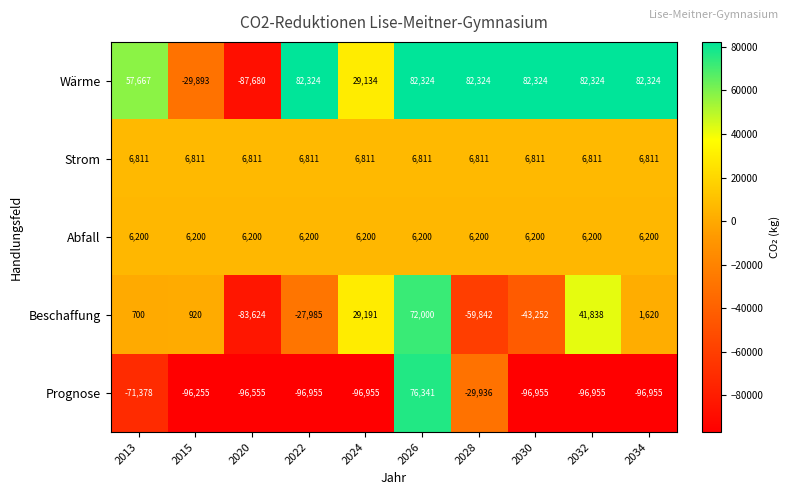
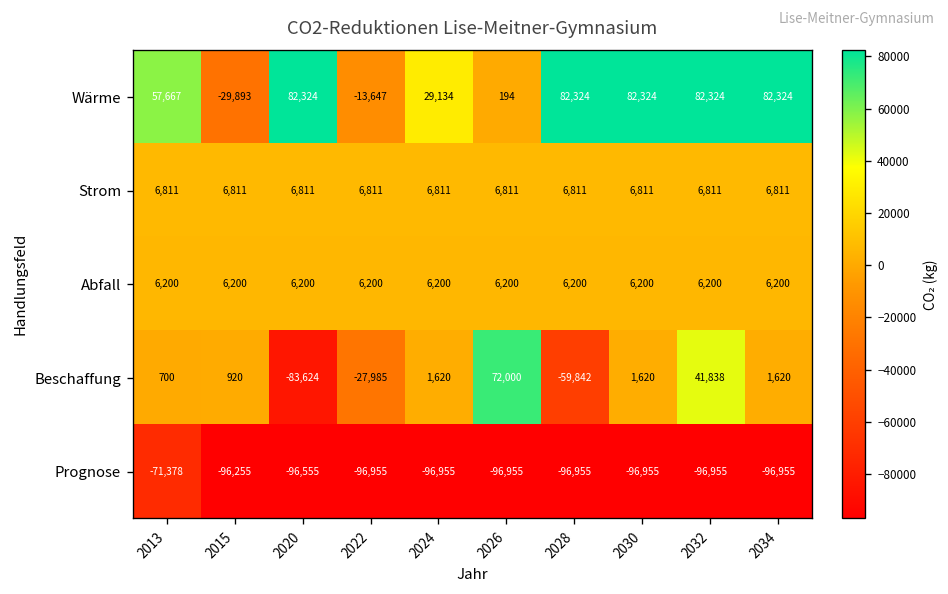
Wärme, 2020: -87,680 -> 82,324
Wärme, 2022: 82,324 -> -13,647
Wärme, 2026: 82,324 -> 194
Beschaffung, 2024: 29,191 -> 1,620
Beschaffung, 2030: -43,252 -> 1,620
Prognose, 2026: 76,341 -> -96,955
Prognose, 2028: -29,936 -> -96,955
